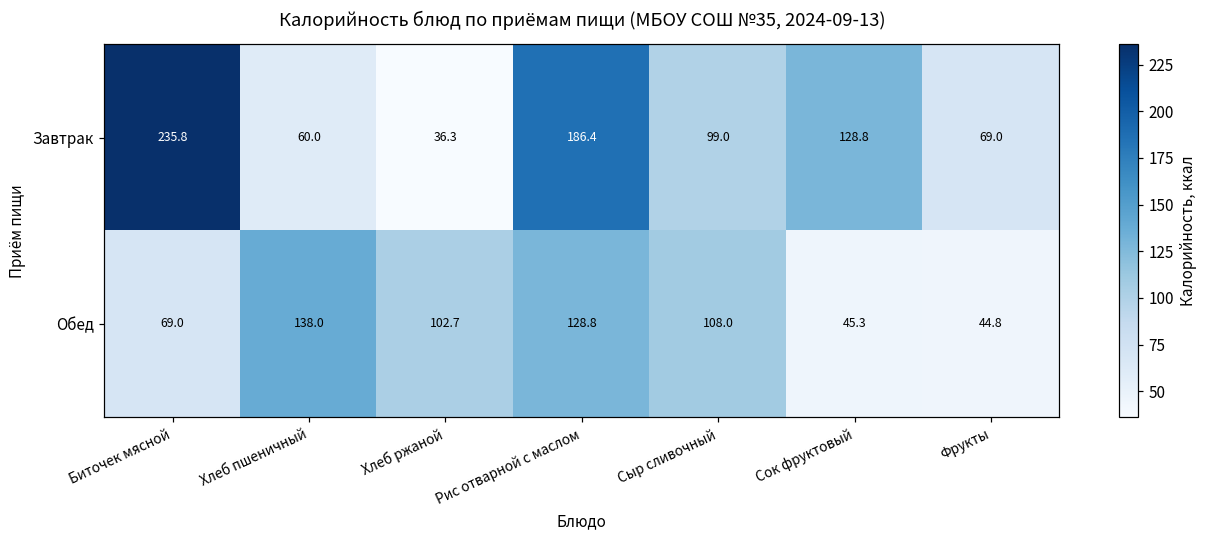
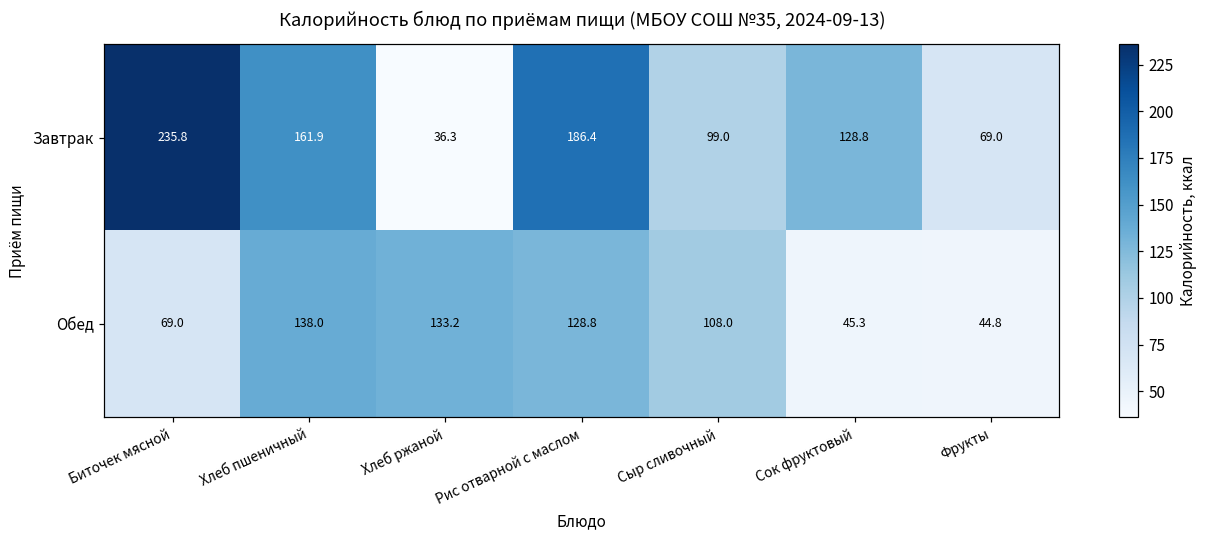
Завтрак, Хлеб пшеничный: 60.0 -> 161.9
Обед, Хлеб ржаной: 102.7 -> 133.2
